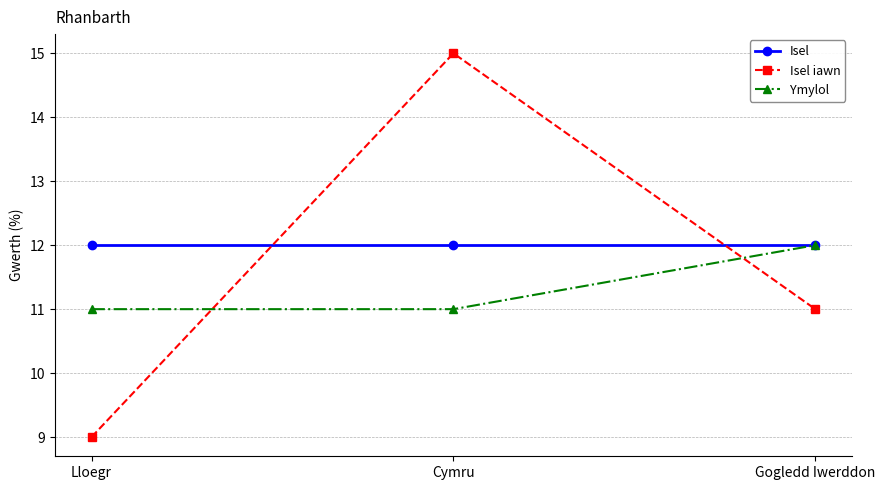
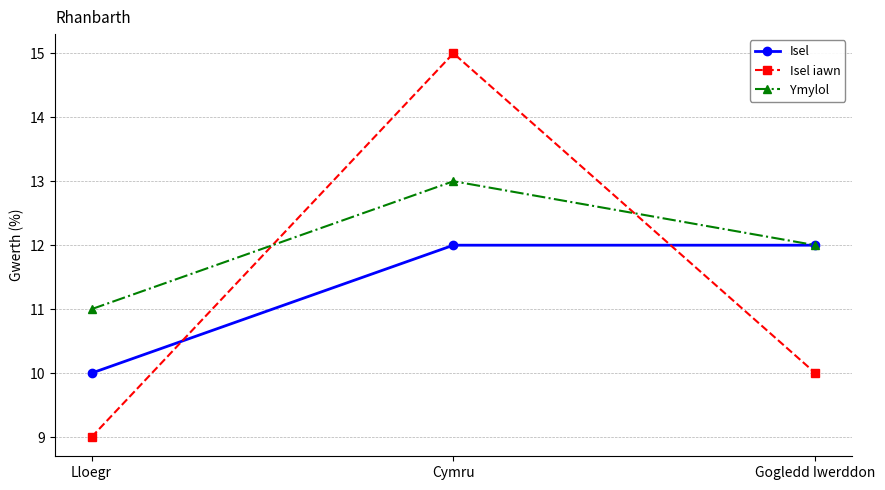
Isel, Lloegr: 12 -> 10
Ymylol, Cymru: 11 -> 13
Isel iawn, Gogledd Iwerddon: 11 -> 10
